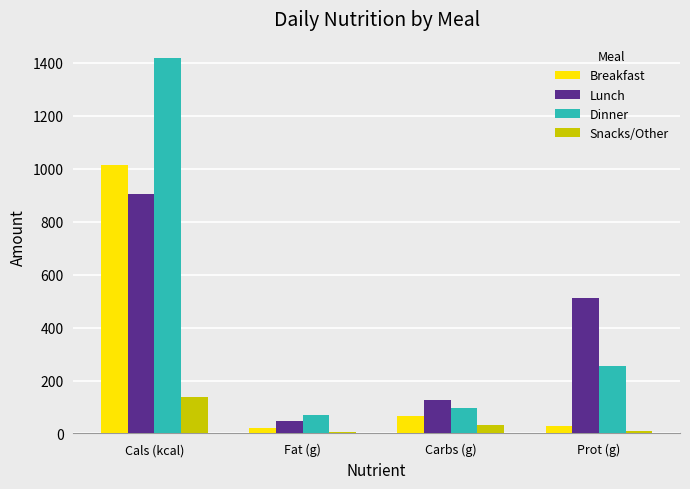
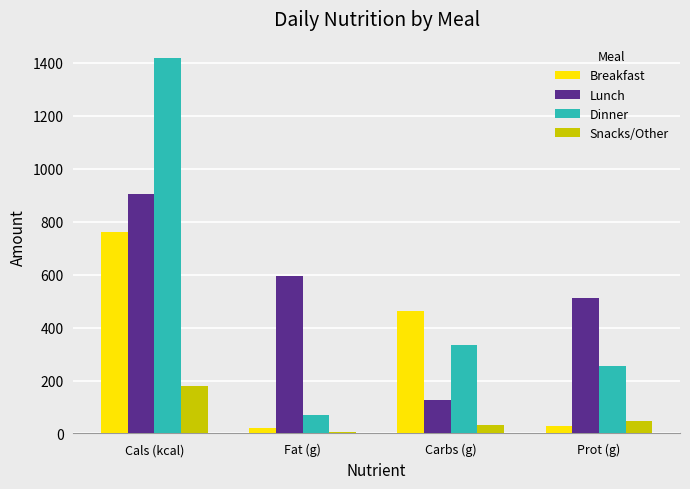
Breakfast, Cals (kcal): 1010 -> 760
Snacks/Other, Cals (kcal): 140 -> 180
Lunch, Fat (g): 50 -> 600
Breakfast, Carbs (g): 70 -> 460
Dinner, Carbs (g): 100 -> 340
Snacks/Other, Prot (g): 10 -> 50
